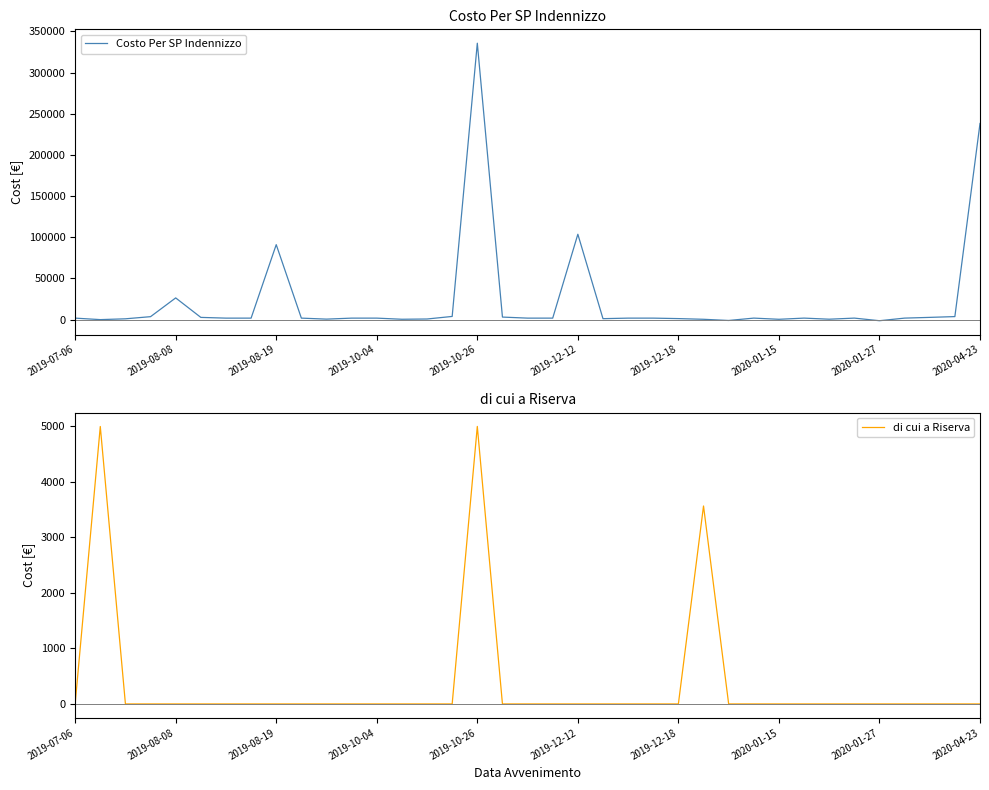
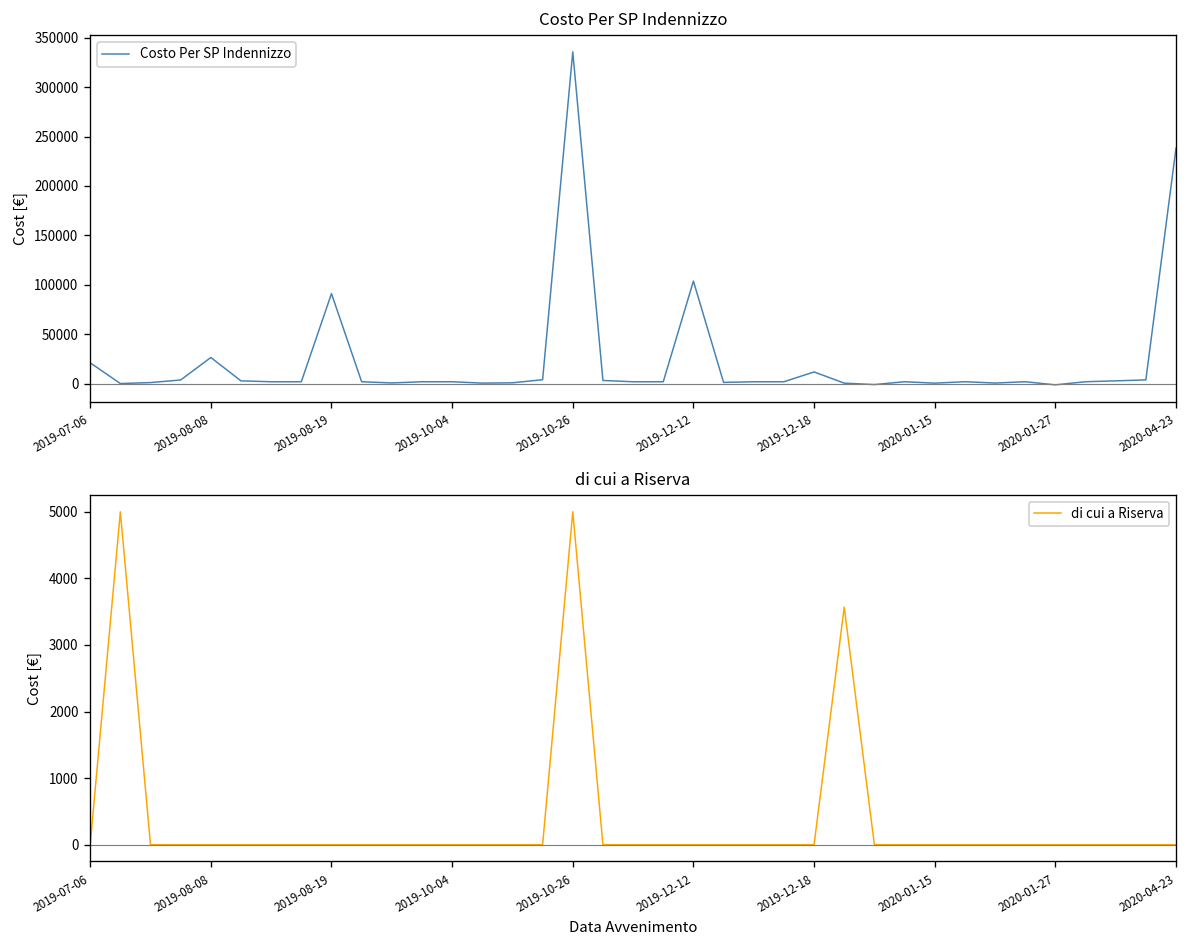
Costo Per SP Indennizzo, 2019-07-06: 0 -> 20000
Costo Per SP Indennizzo, 2019-12-18: 0 -> 10000
